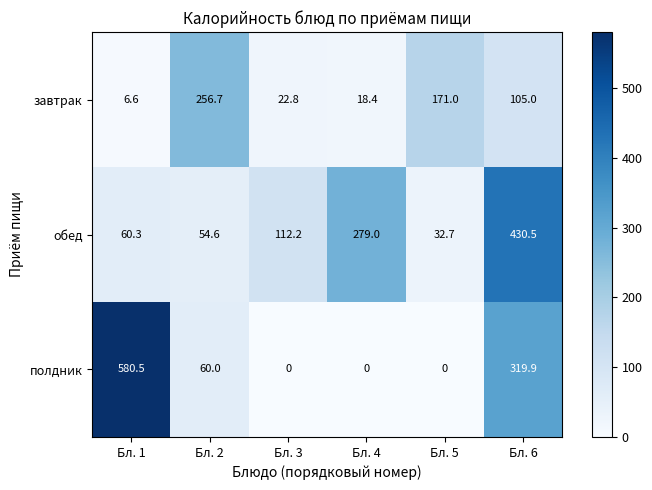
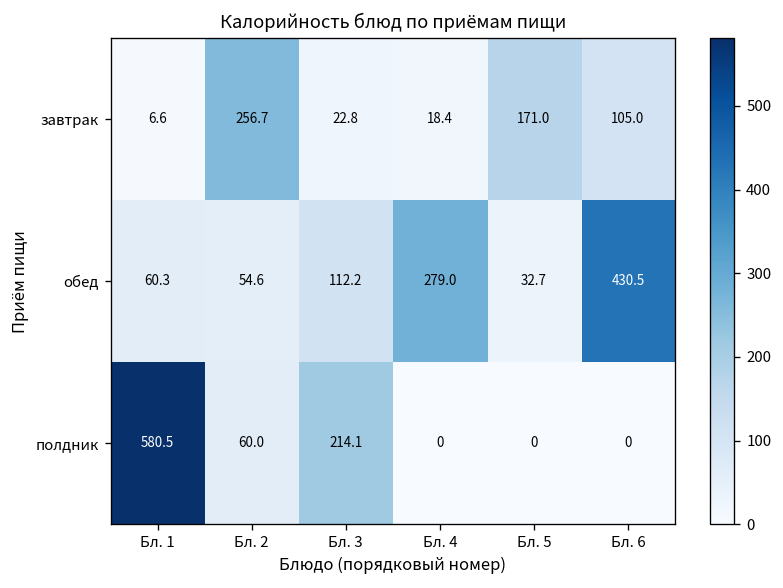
полдник, Бл. 3: 0 -> 214.1
полдник, Бл. 6: 319.9 -> 0
